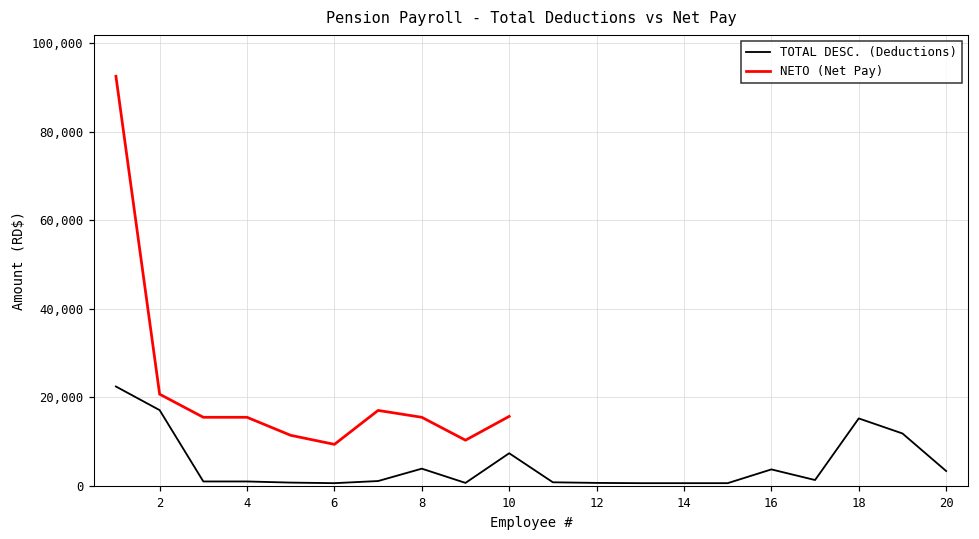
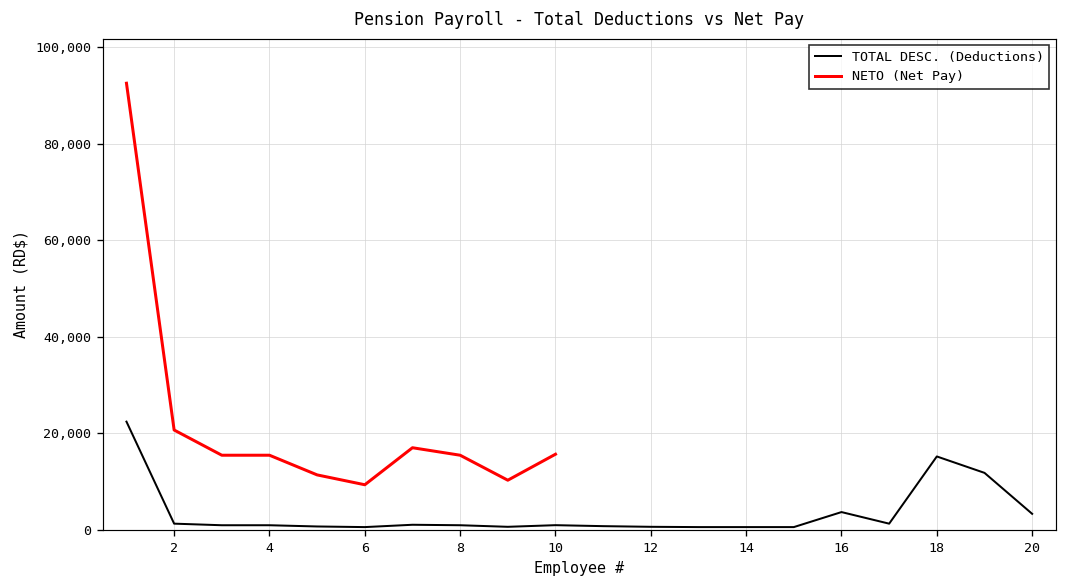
TOTAL DESC. (Deductions), 2: 17,000 -> 1,000
TOTAL DESC. (Deductions), 8: 4,000 -> 1,000
TOTAL DESC. (Deductions), 10: 7,000 -> 1,000
